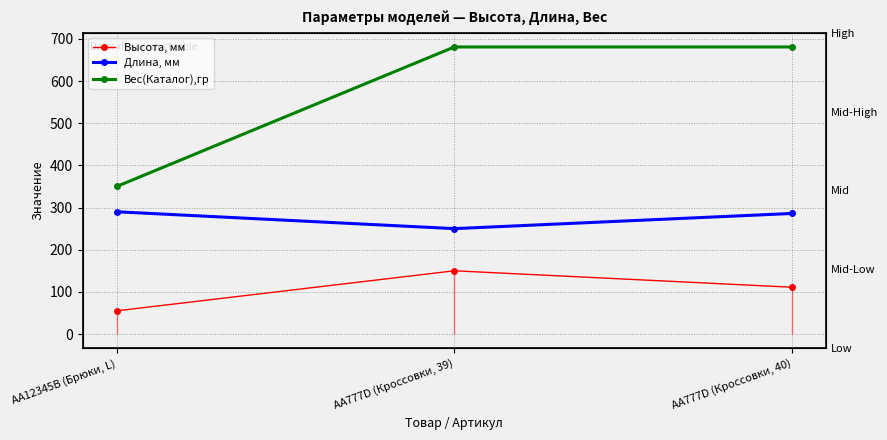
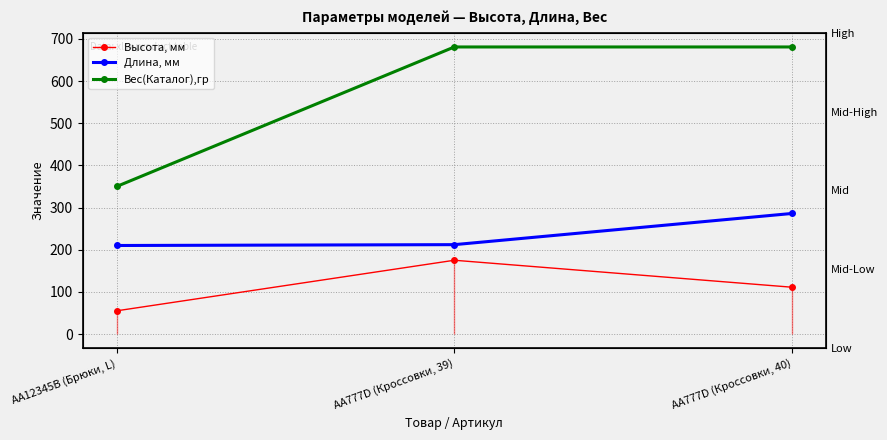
Длина, мм, AA12345B (Брюки, L): 290 -> 210
Высота, мм, AA777D (Кроссовки, 39): 150 -> 180
Длина, мм, AA777D (Кроссовки, 39): 250 -> 210
